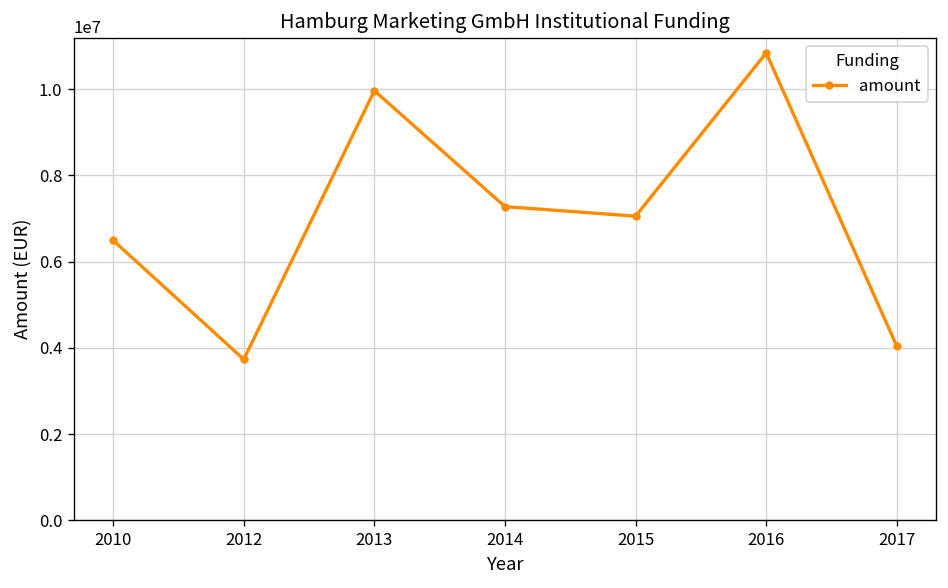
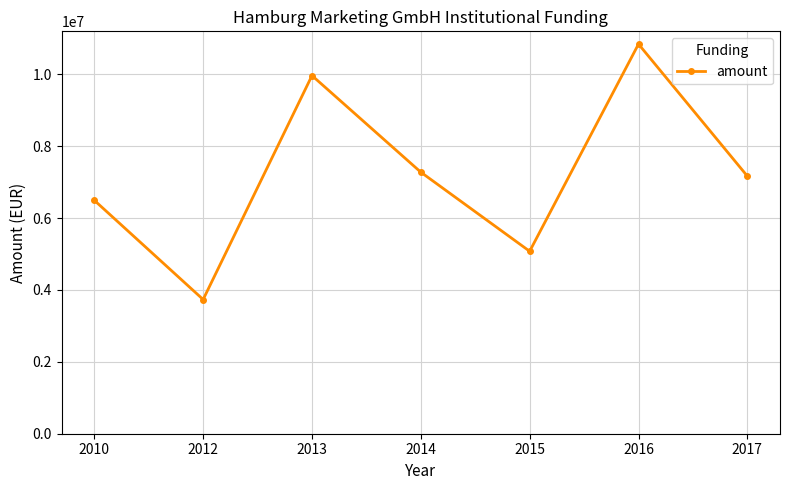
2015: 7100000 -> 5100000
2017: 4000000 -> 7200000
